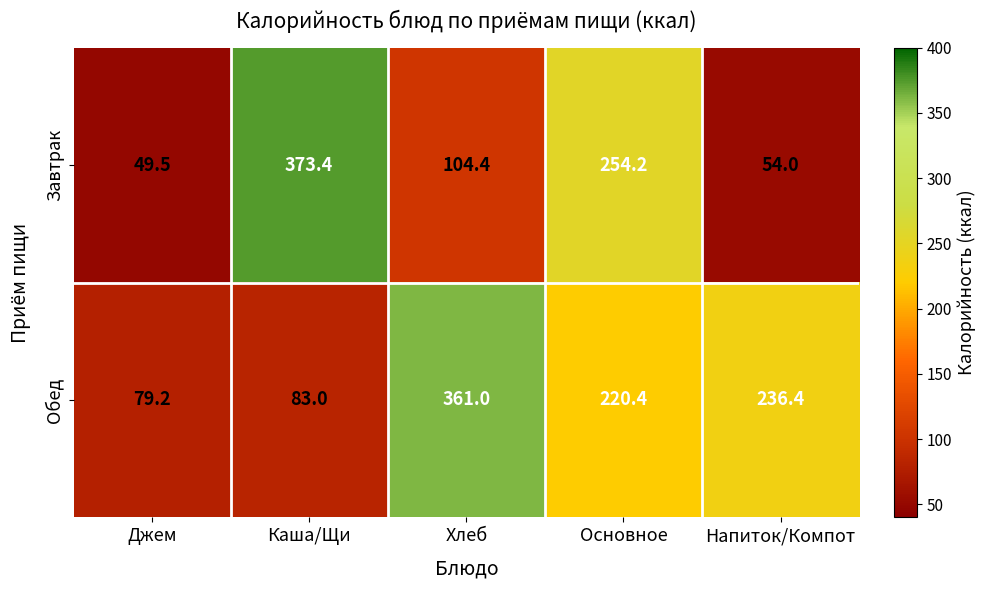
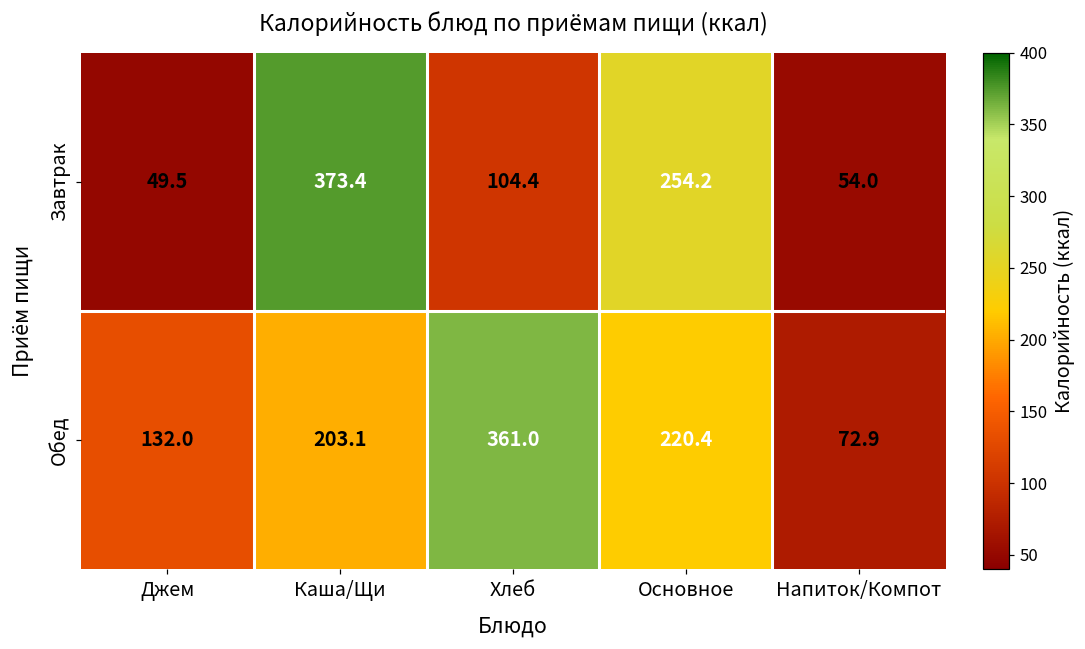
Обед, Джем: 79.2 -> 132.0
Обед, Каша/Щи: 83.0 -> 203.1
Обед, Напиток/Компот: 236.4 -> 72.9
